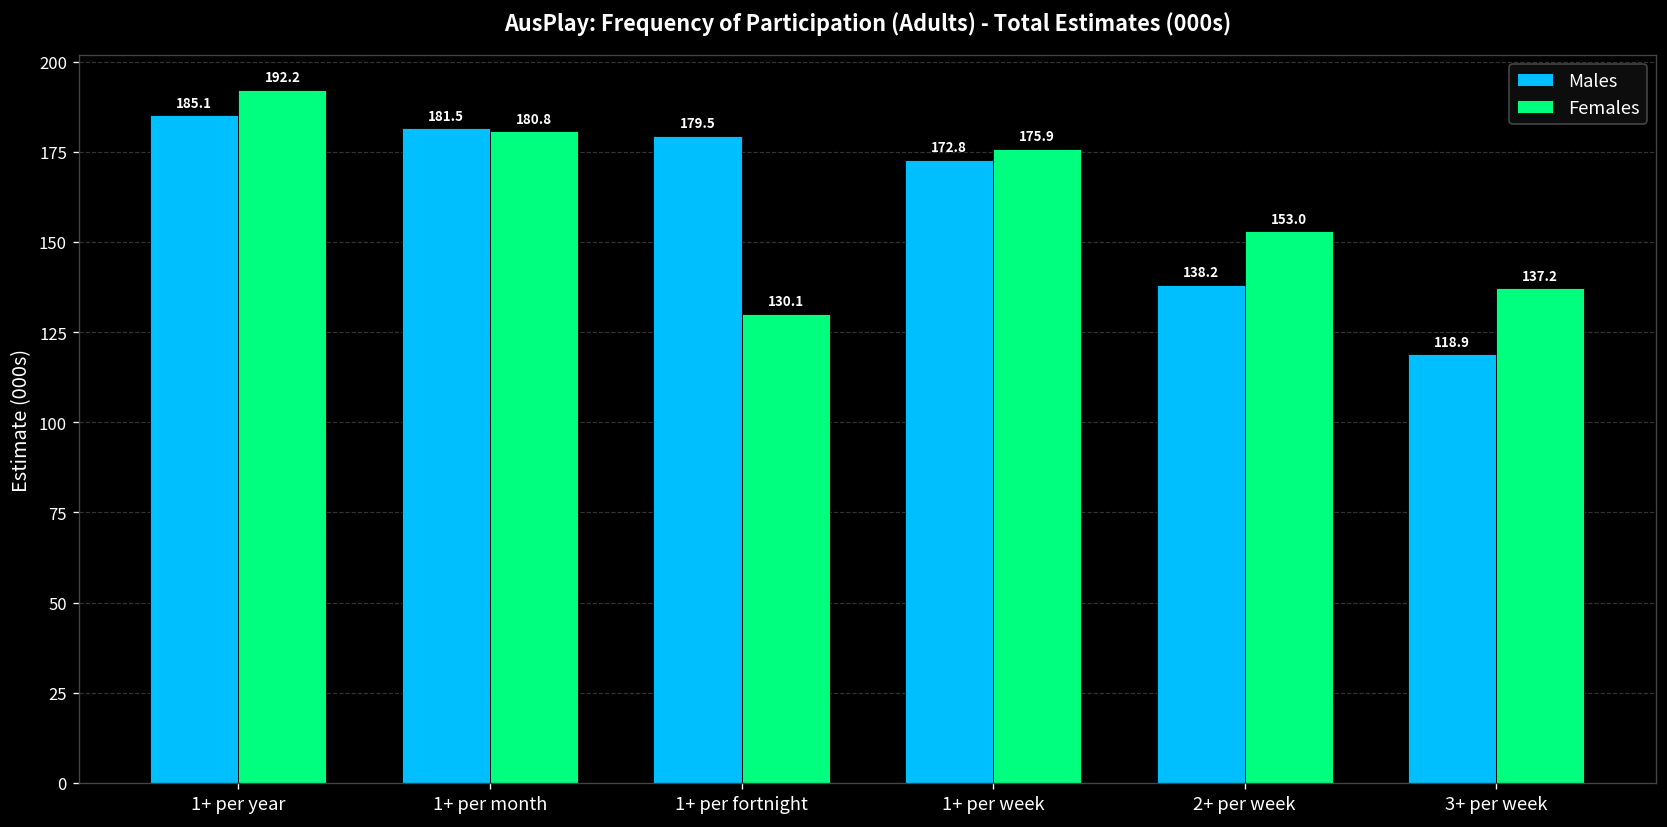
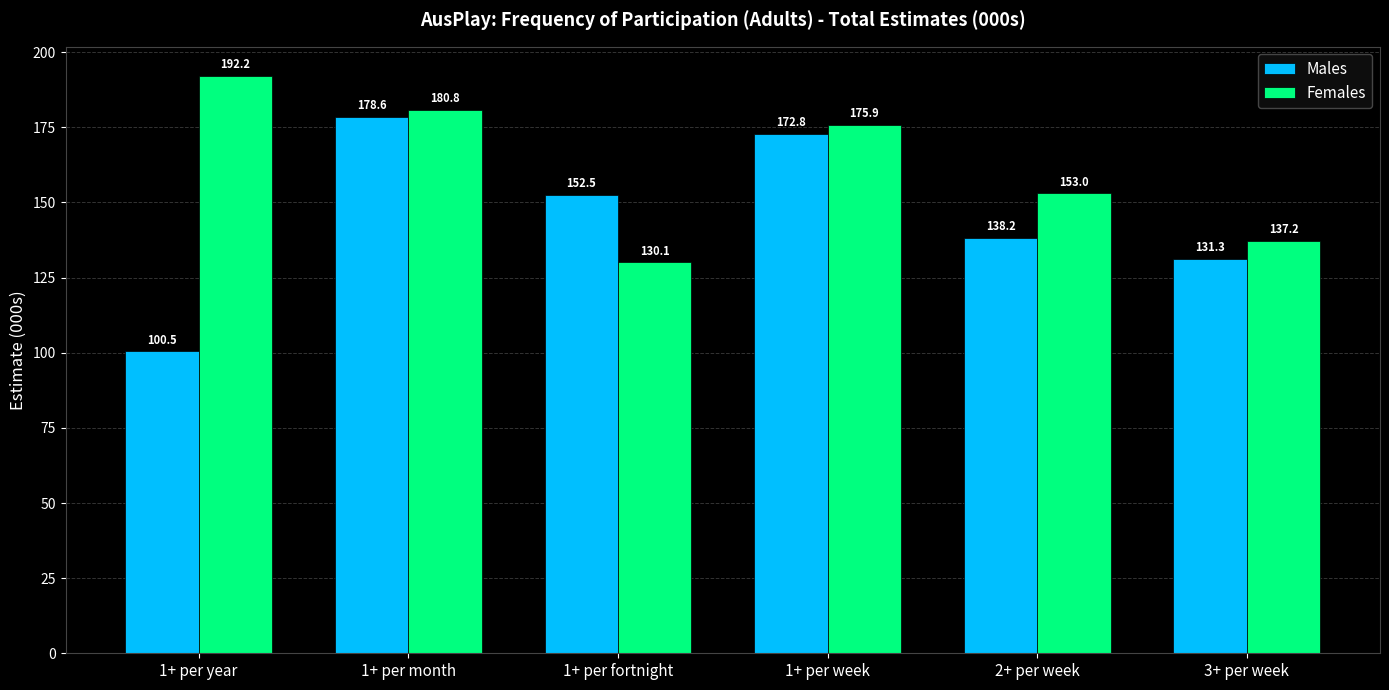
Males, 1+ per year: 185.1 -> 100.5
Males, 1+ per month: 181.5 -> 178.6
Males, 1+ per fortnight: 179.5 -> 152.5
Males, 3+ per week: 118.9 -> 131.3
